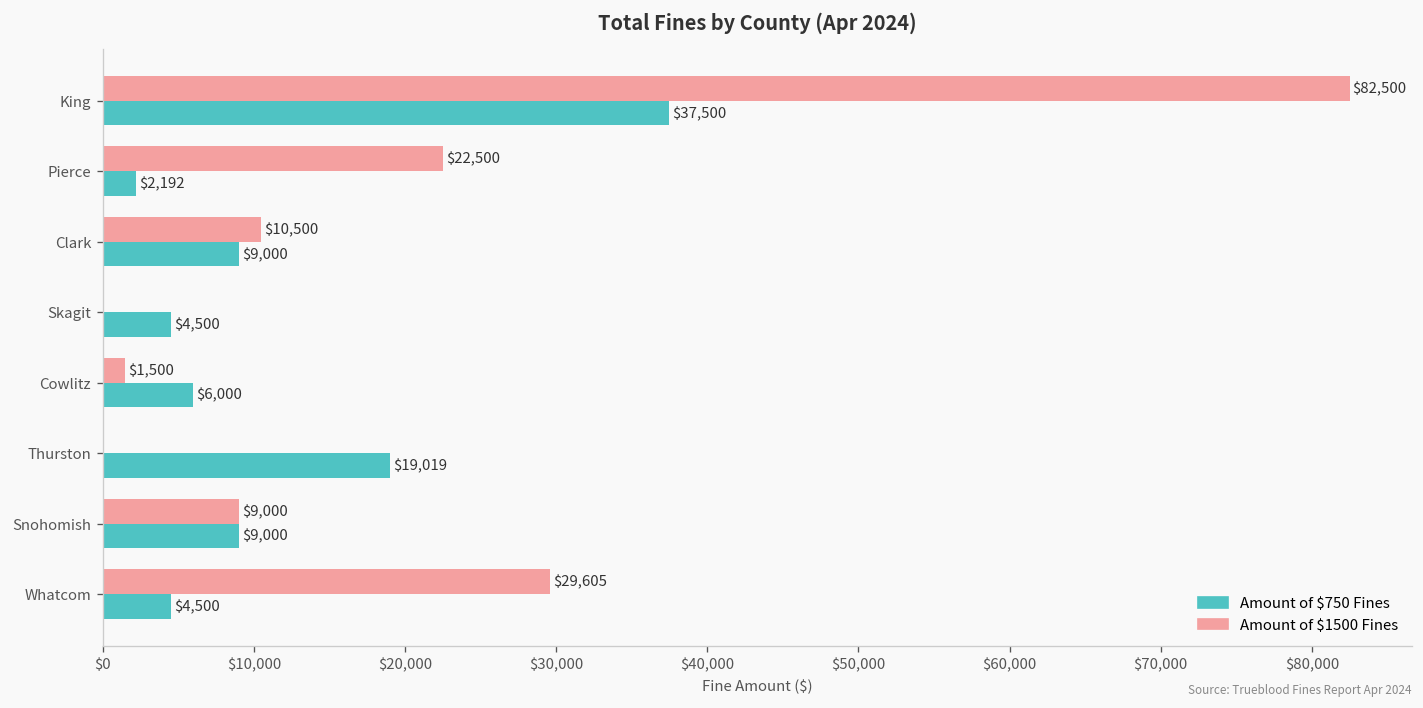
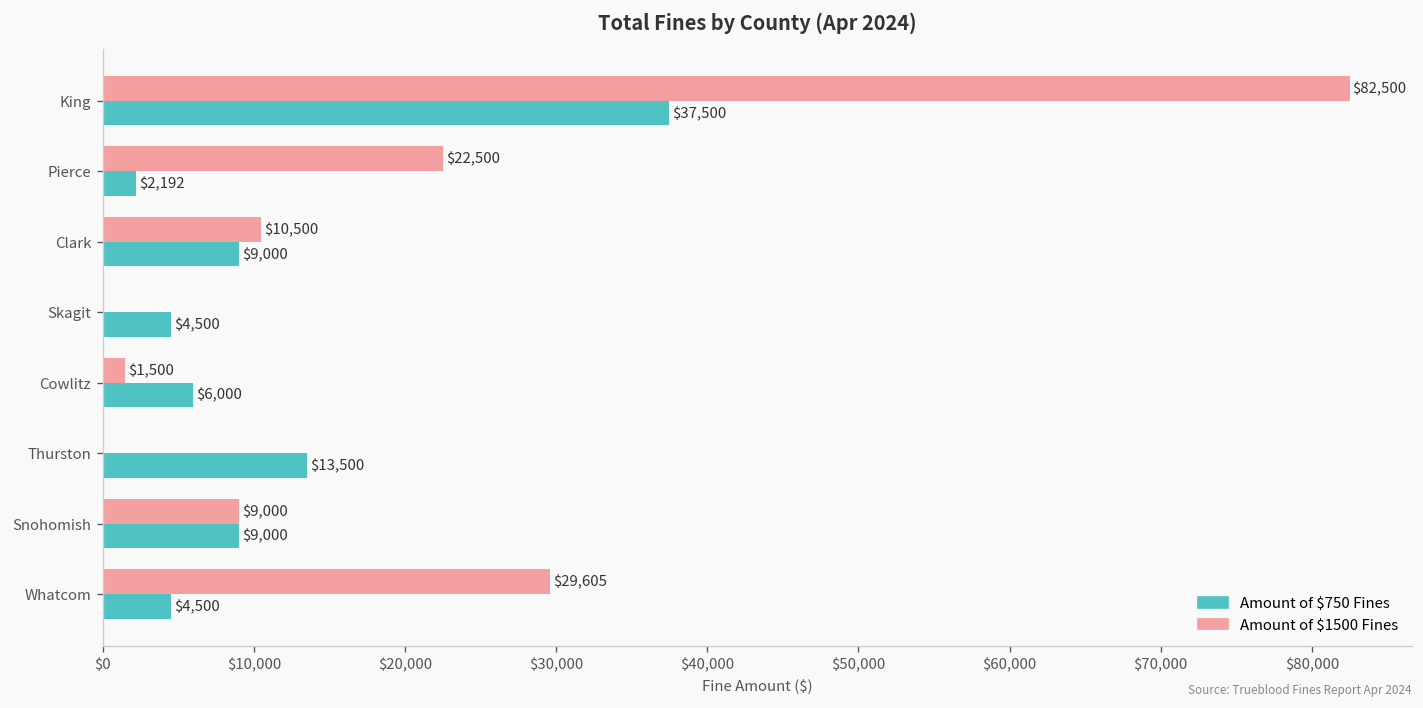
Amount of $750 Fines, Thurston: $19,019 -> $13,500
